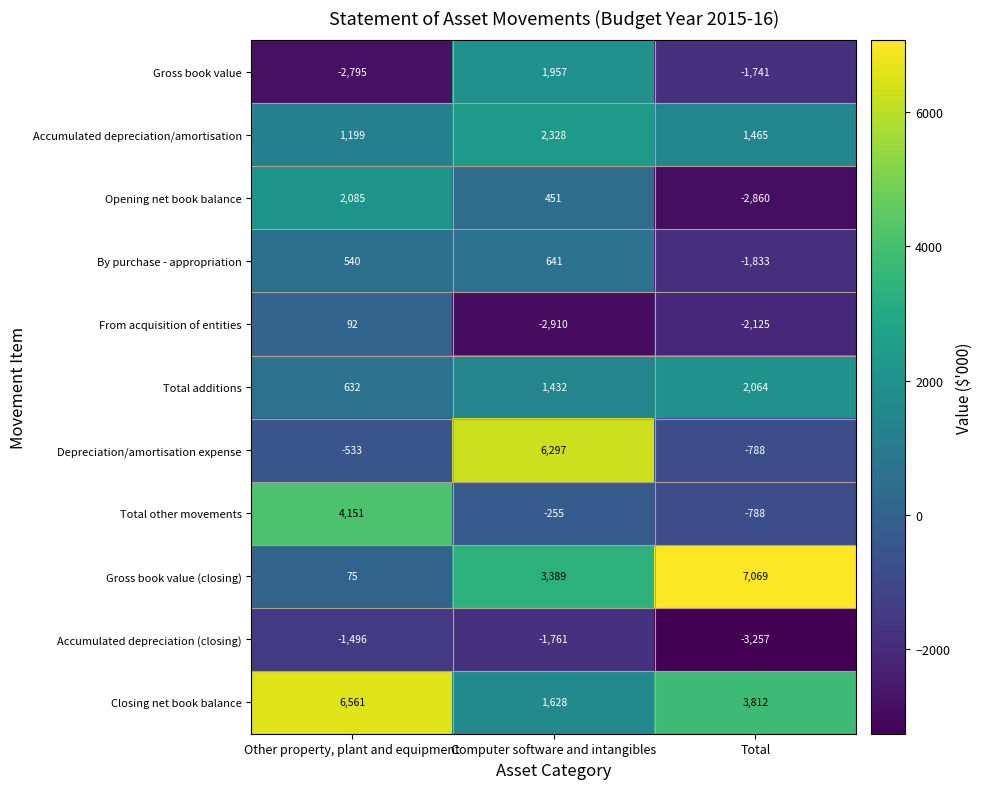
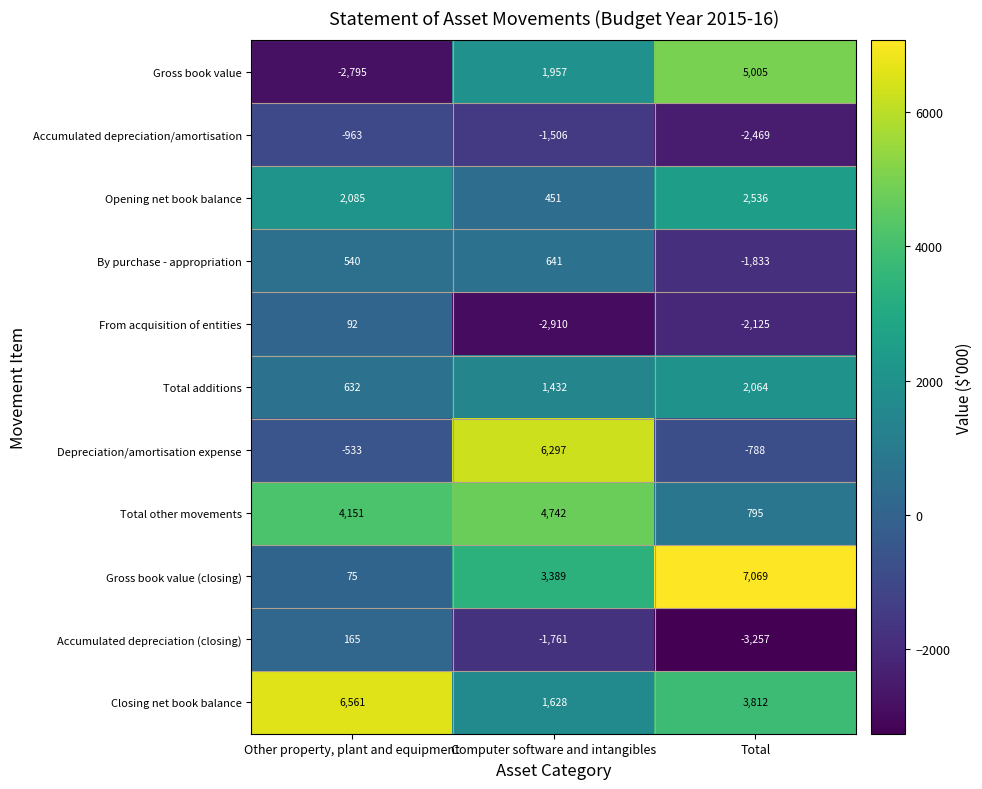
Gross book value, Total: -1,741 -> 5,005
Accumulated depreciation/amortisation, Other property, plant and equipment: 1,199 -> -963
Accumulated depreciation/amortisation, Computer software and intangibles: 2,328 -> -1,506
Accumulated depreciation/amortisation, Total: 1,465 -> -2,469
Opening net book balance, Total: -2,860 -> 2,536
Total other movements, Computer software and intangibles: -255 -> 4,742
Total other movements, Total: -788 -> 795
Accumulated depreciation (closing), Other property, plant and equipment: -1,496 -> 165
